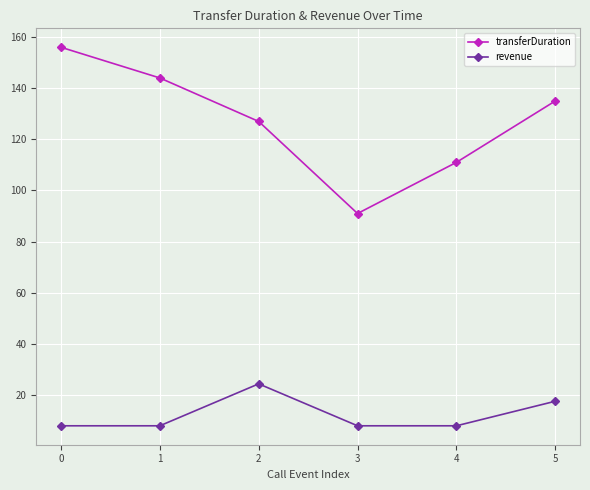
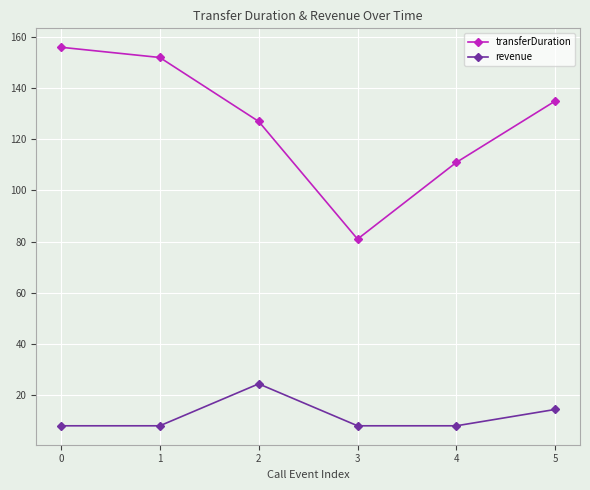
transferDuration, 1: 144 -> 152
transferDuration, 3: 91 -> 81
revenue, 5: 18 -> 14
